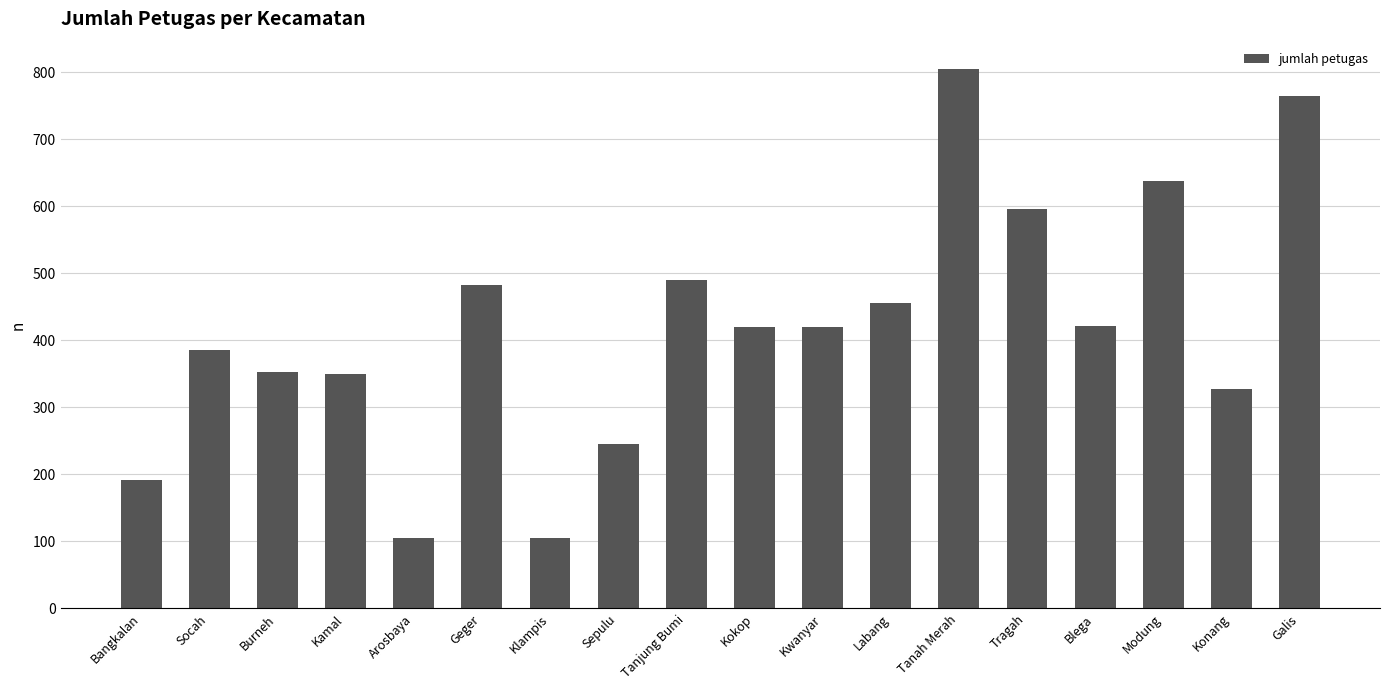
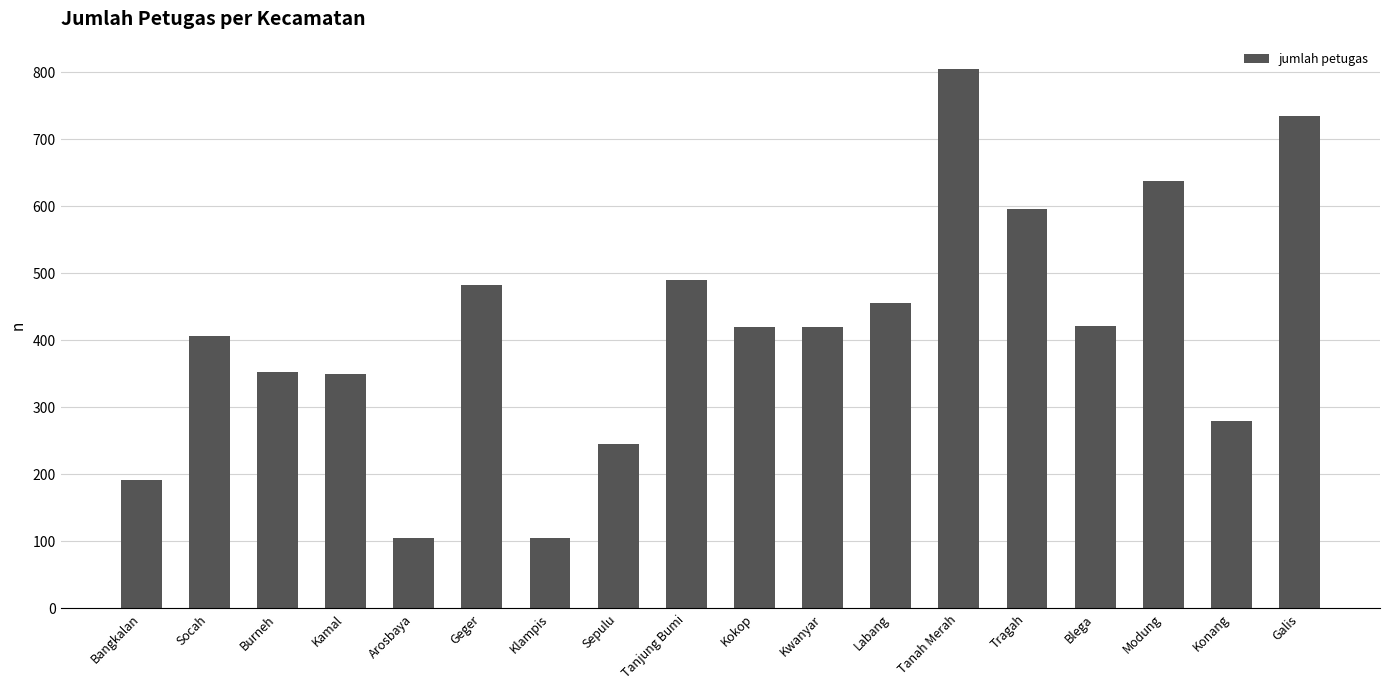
Socah: 390 -> 410
Konang: 330 -> 280
Galis: 760 -> 740
